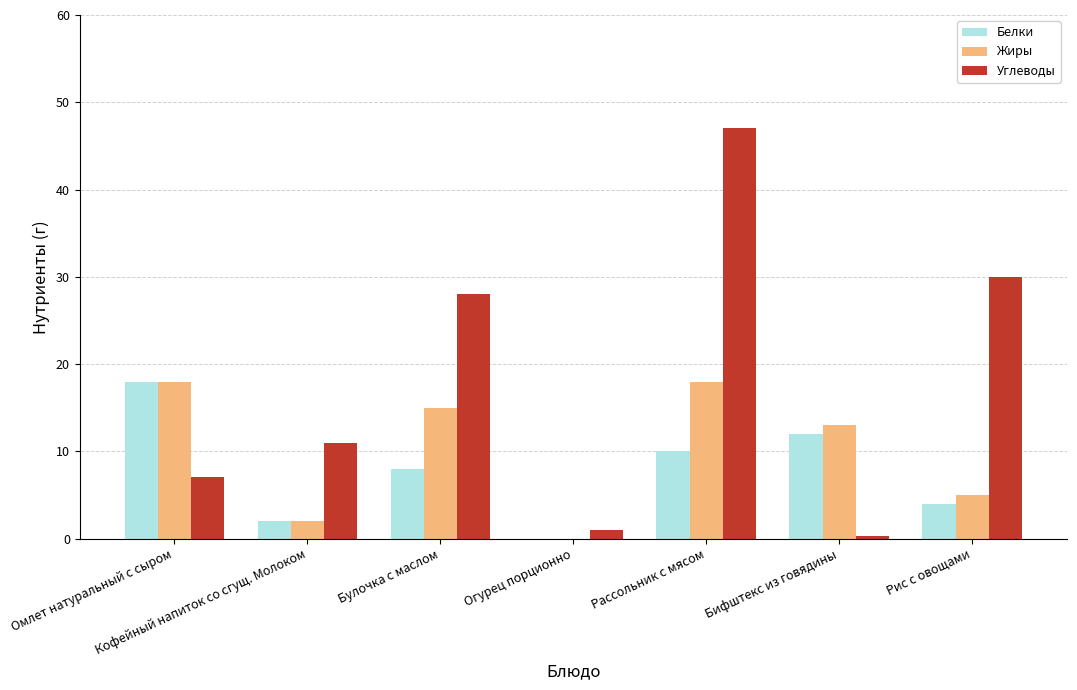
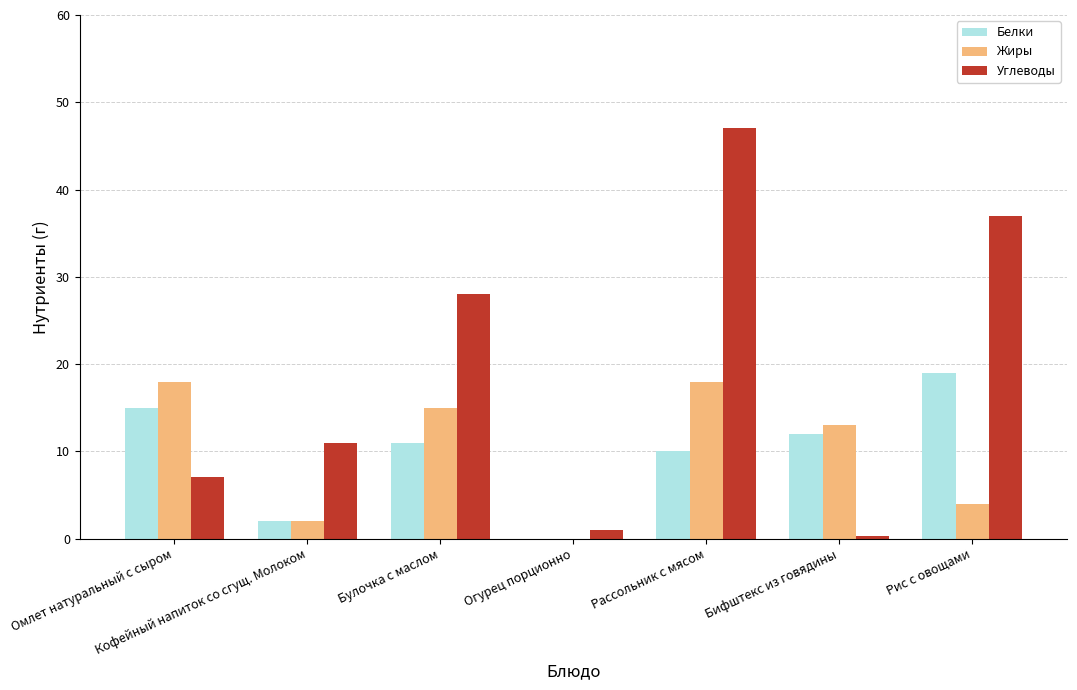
Белки, Омлет натуральный с сыром: 18 -> 15
Белки, Булочка с маслом: 8 -> 11
Белки, Рис с овощами: 4 -> 19
Жиры, Рис с овощами: 5 -> 4
Углеводы, Рис с овощами: 30 -> 37
